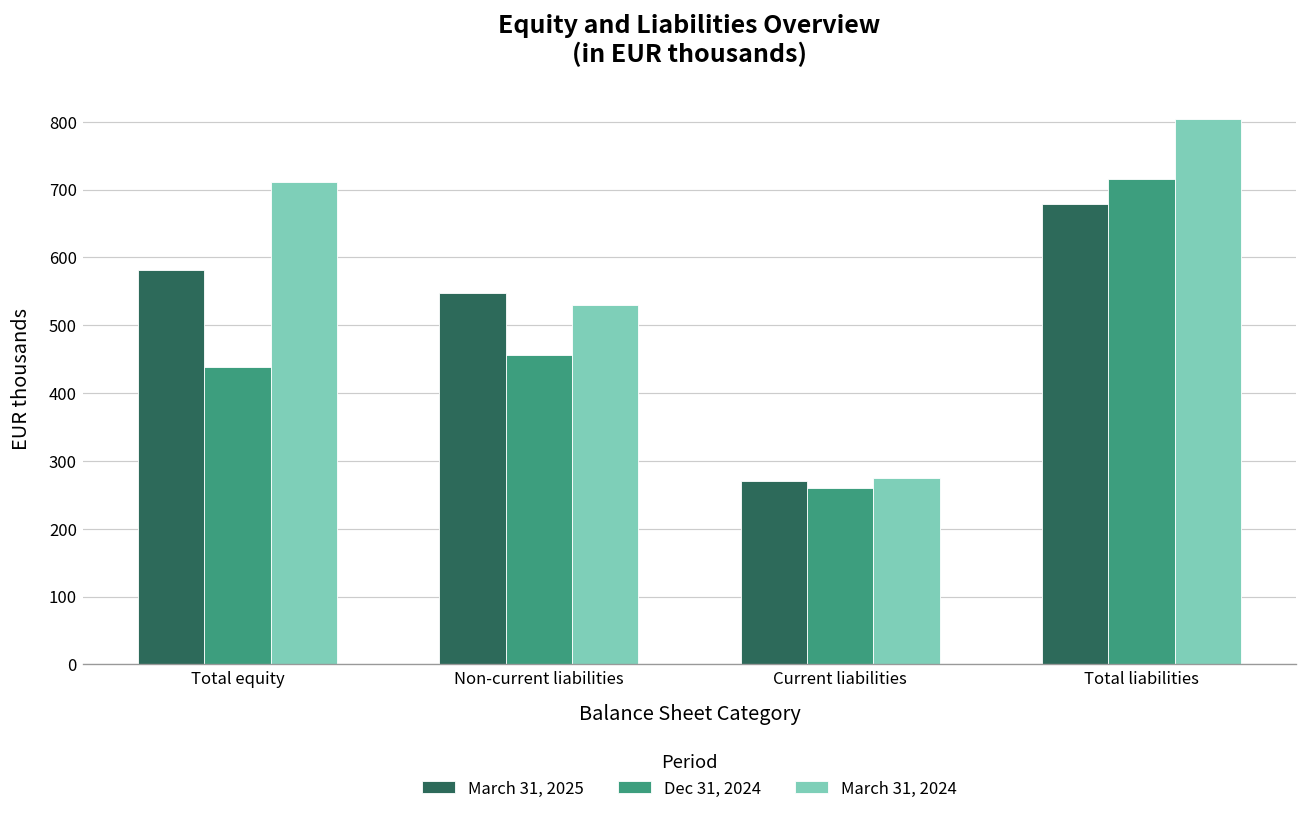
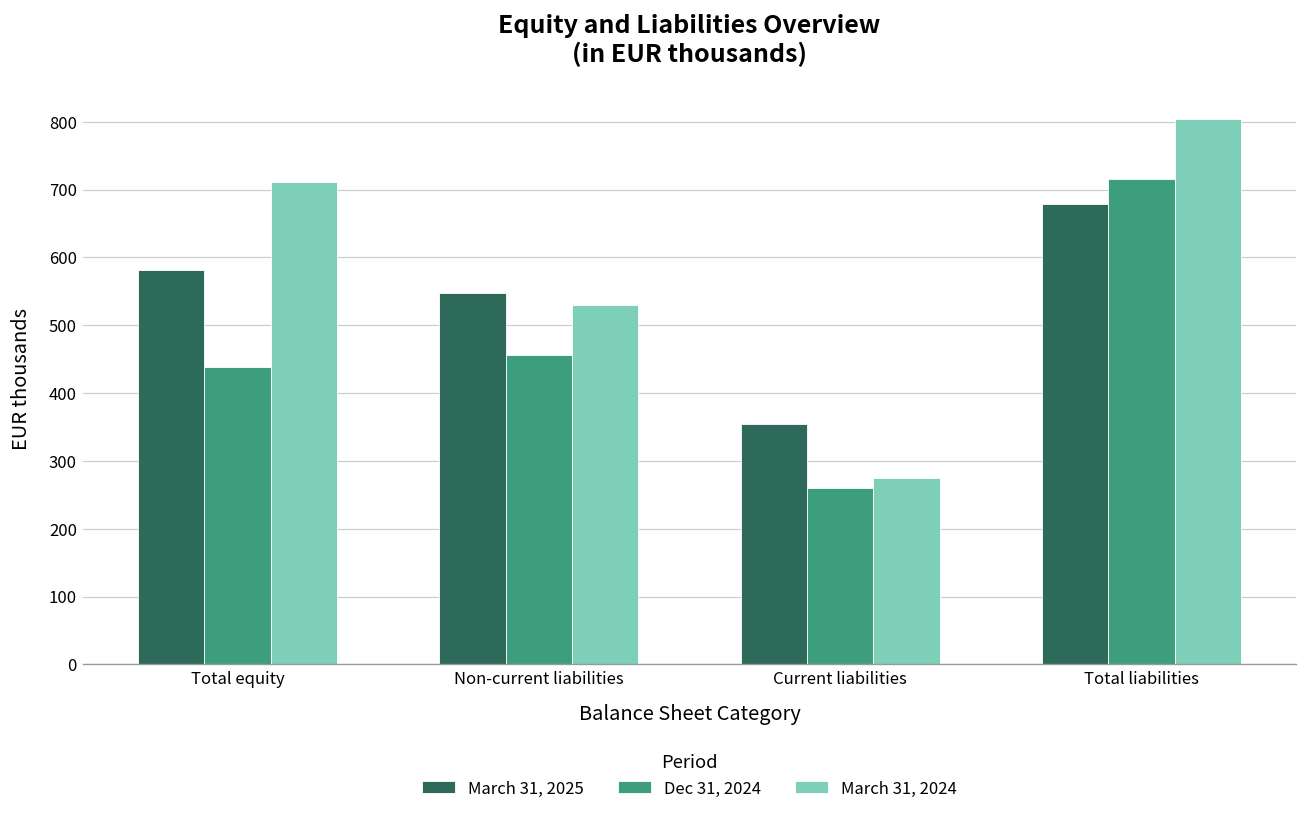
March 31, 2025, Current liabilities: 270 -> 350
